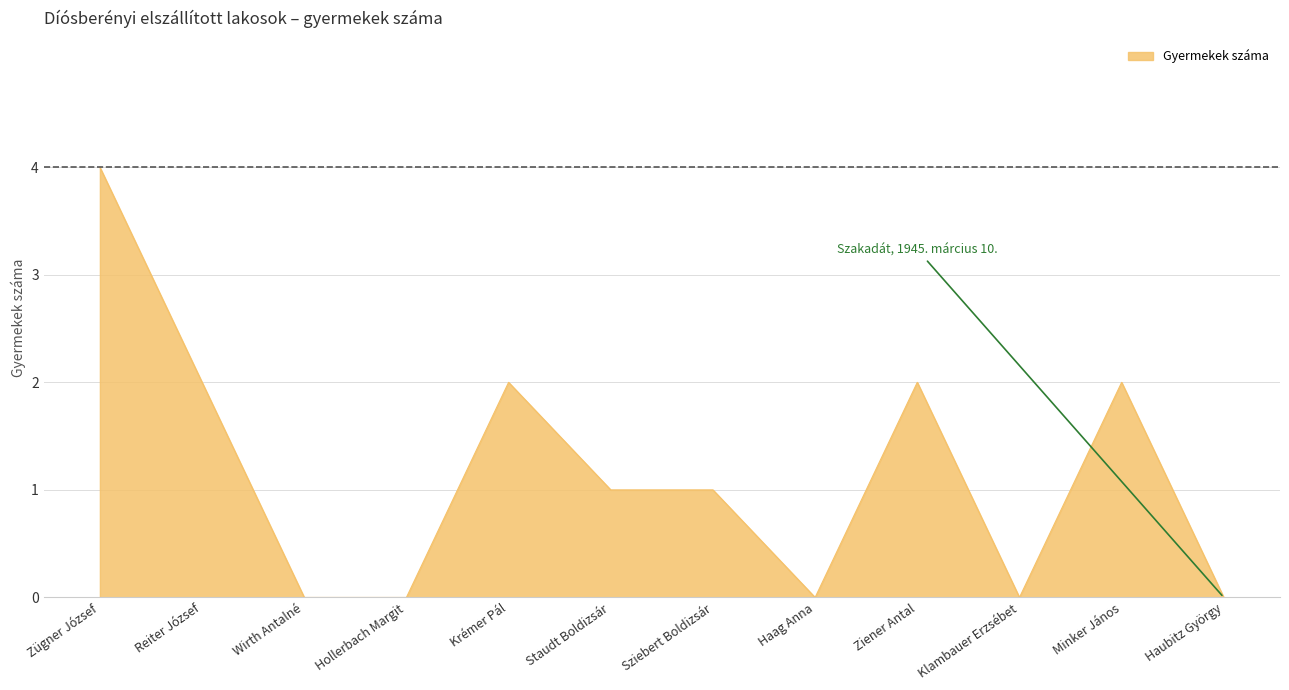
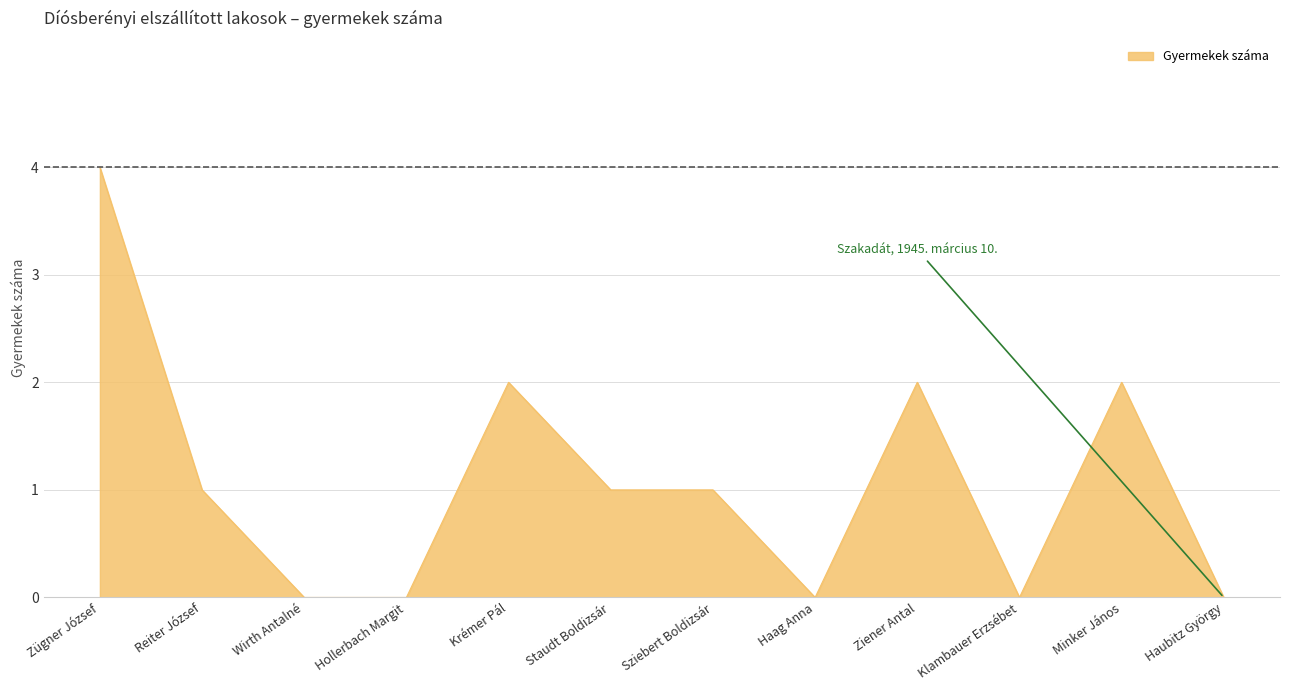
Reiter József: 2 -> 1
